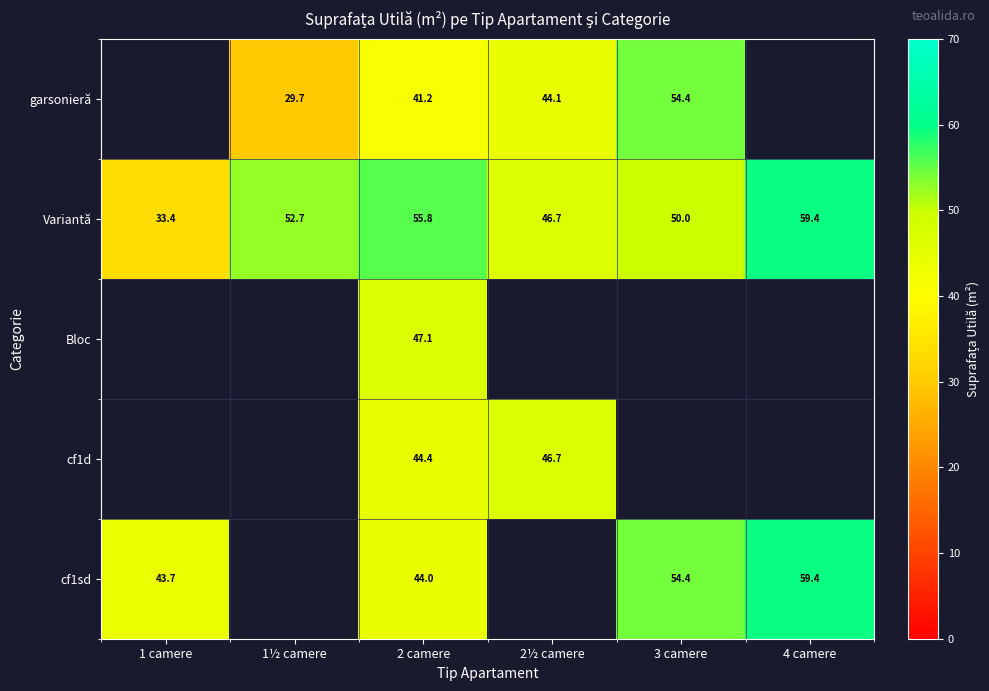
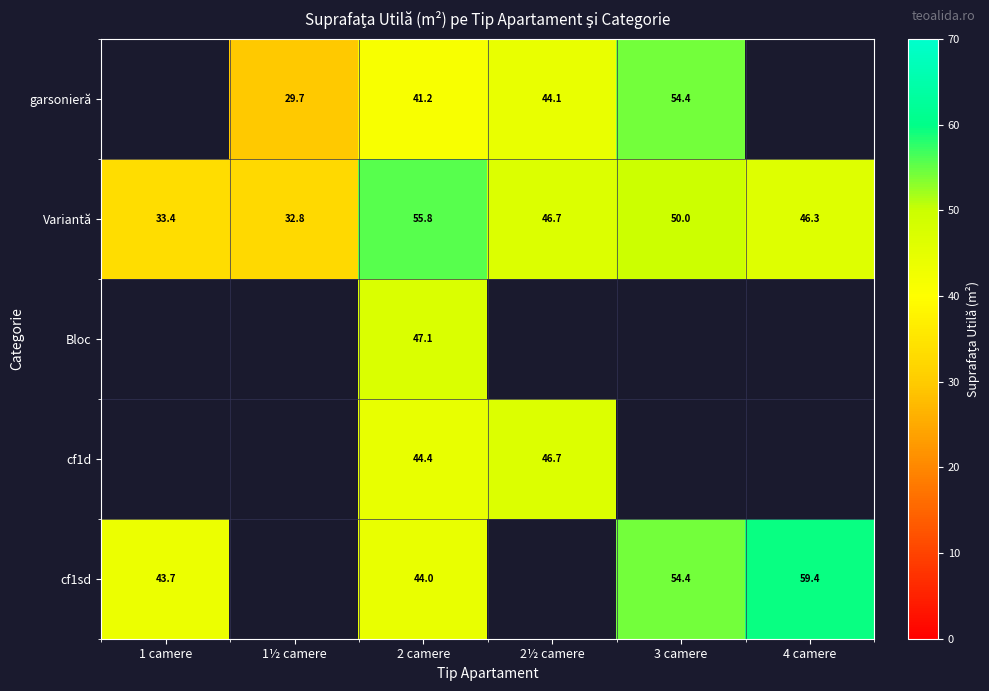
Variantă, 1½ camere: 52.7 -> 32.8
Variantă, 4 camere: 59.4 -> 46.3
